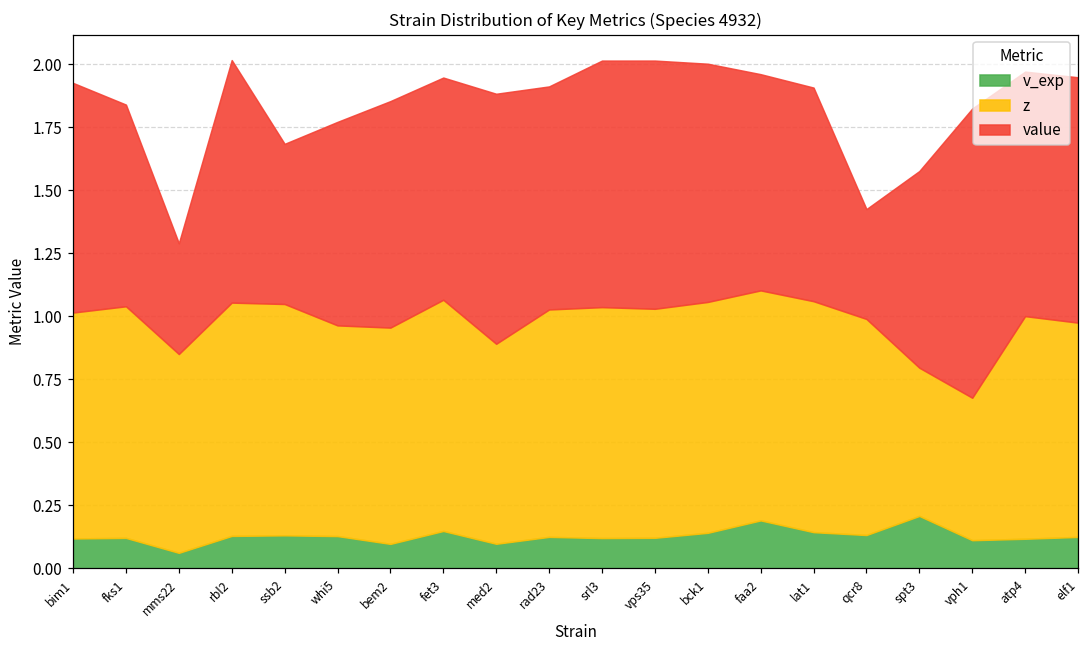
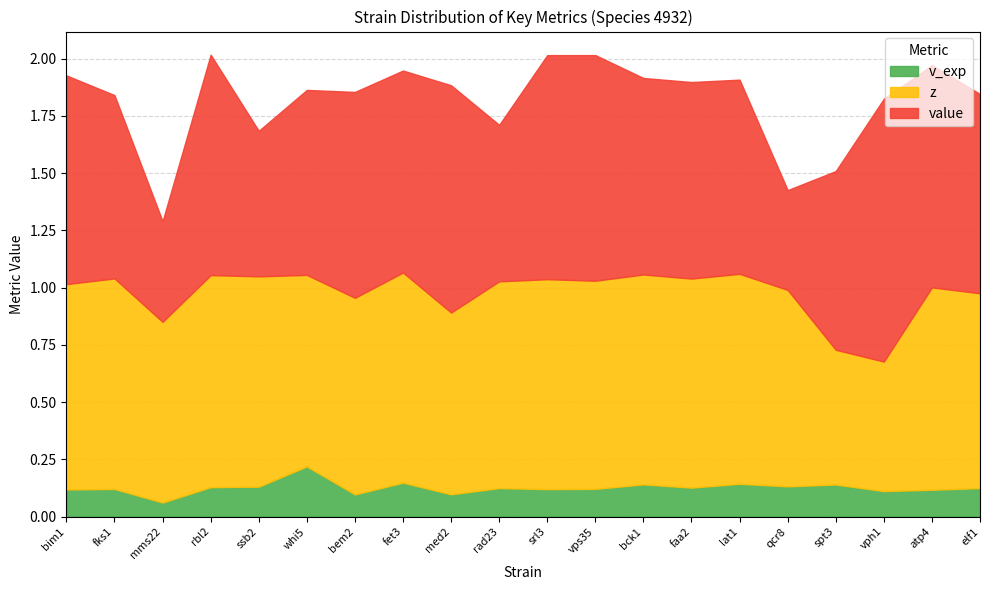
v_exp, whi5: 0.13 -> 0.22
value, rad23: 0.89 -> 0.68
value, bck1: 0.95 -> 0.86
v_exp, faa2: 0.19 -> 0.13
v_exp, spt3: 0.21 -> 0.14
value, elf1: 0.97 -> 0.87
